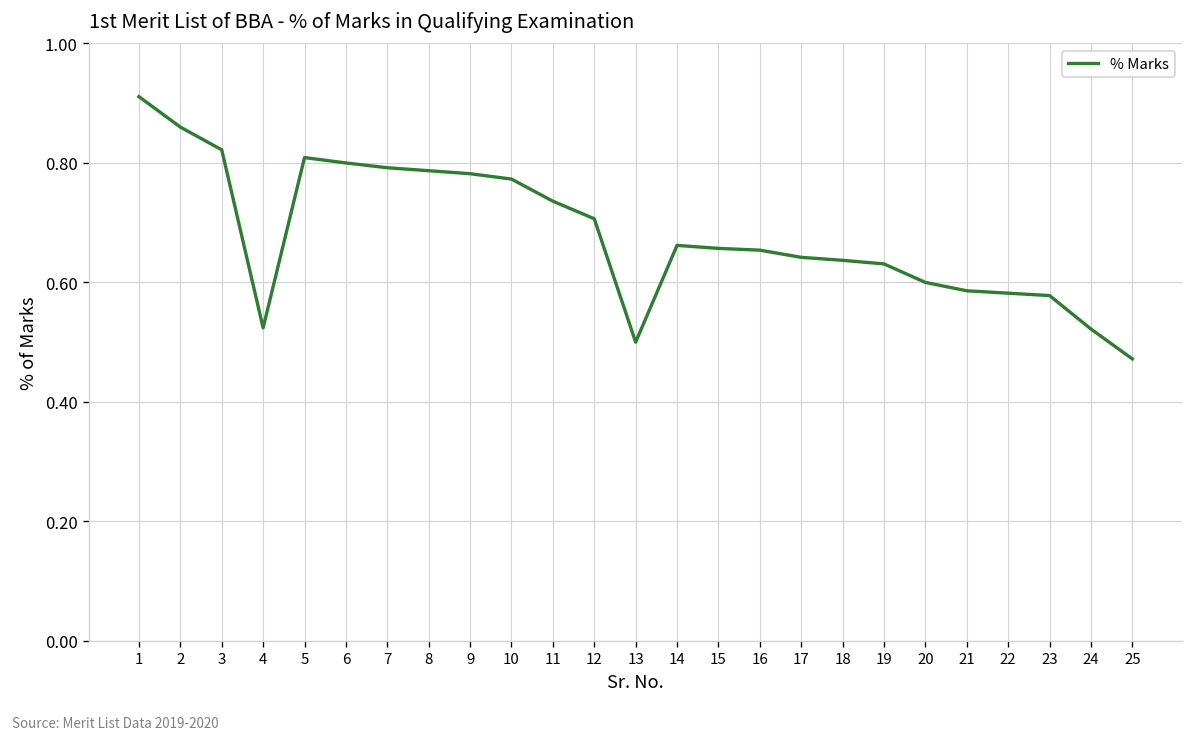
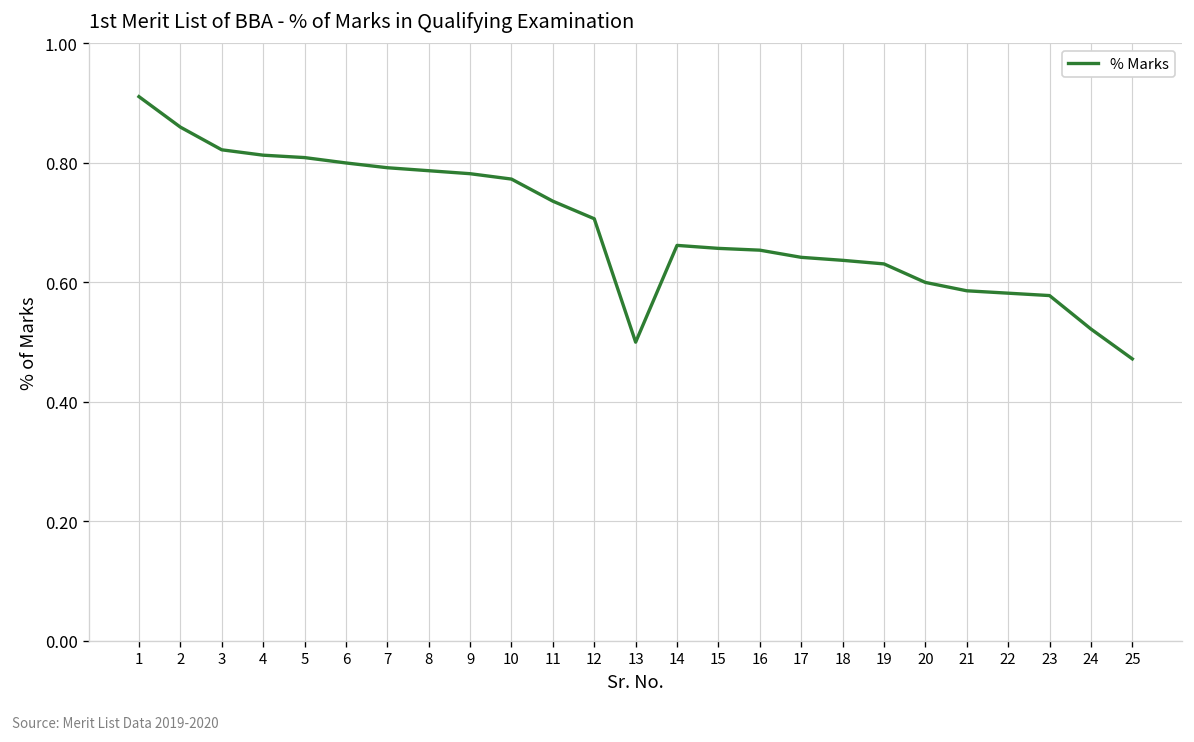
4: 0.52 -> 0.81
